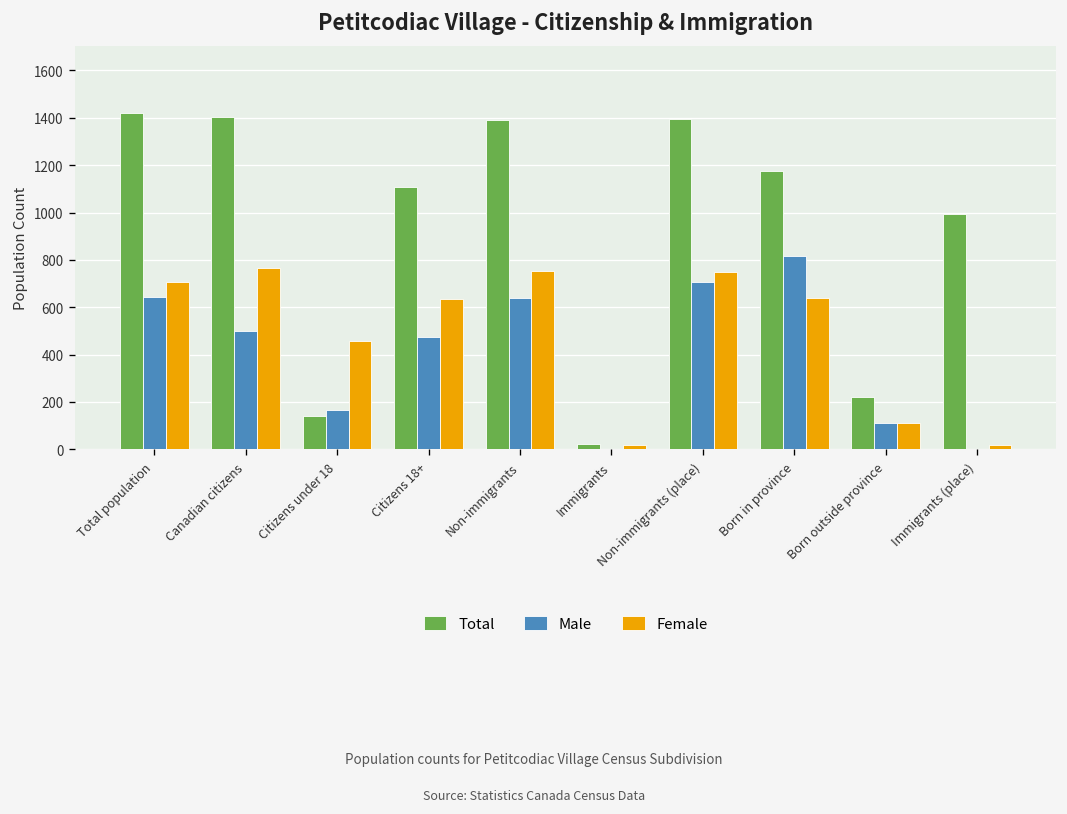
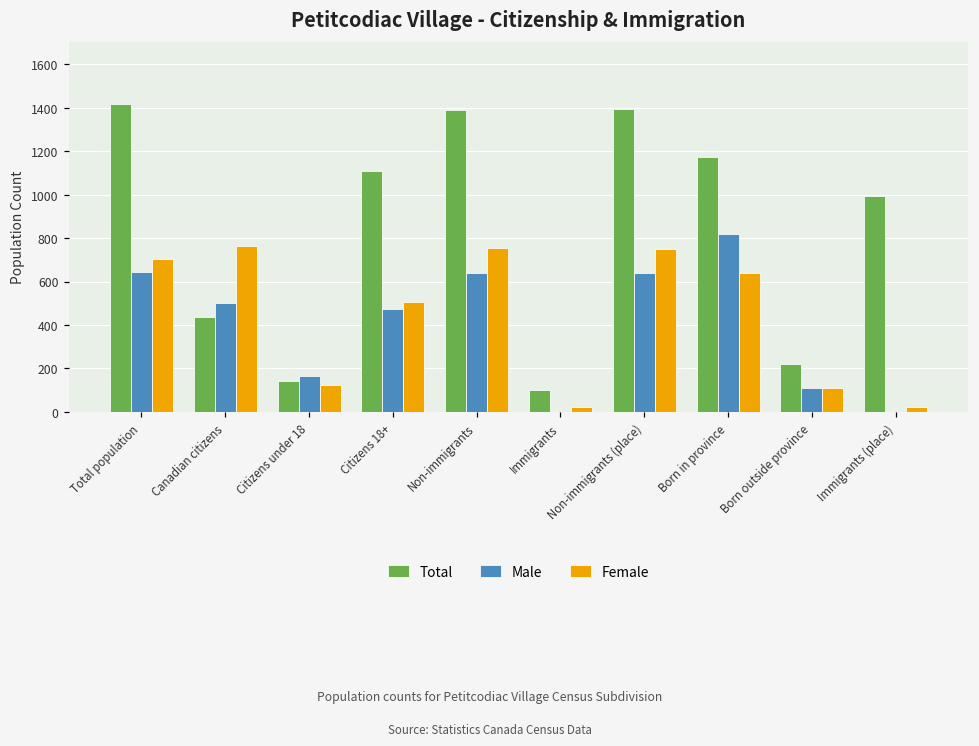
Total, Canadian citizens: 1410 -> 440
Female, Citizens under 18: 460 -> 130
Female, Citizens 18+: 640 -> 510
Total, Immigrants: 30 -> 100
Male, Non-immigrants (place): 710 -> 640
